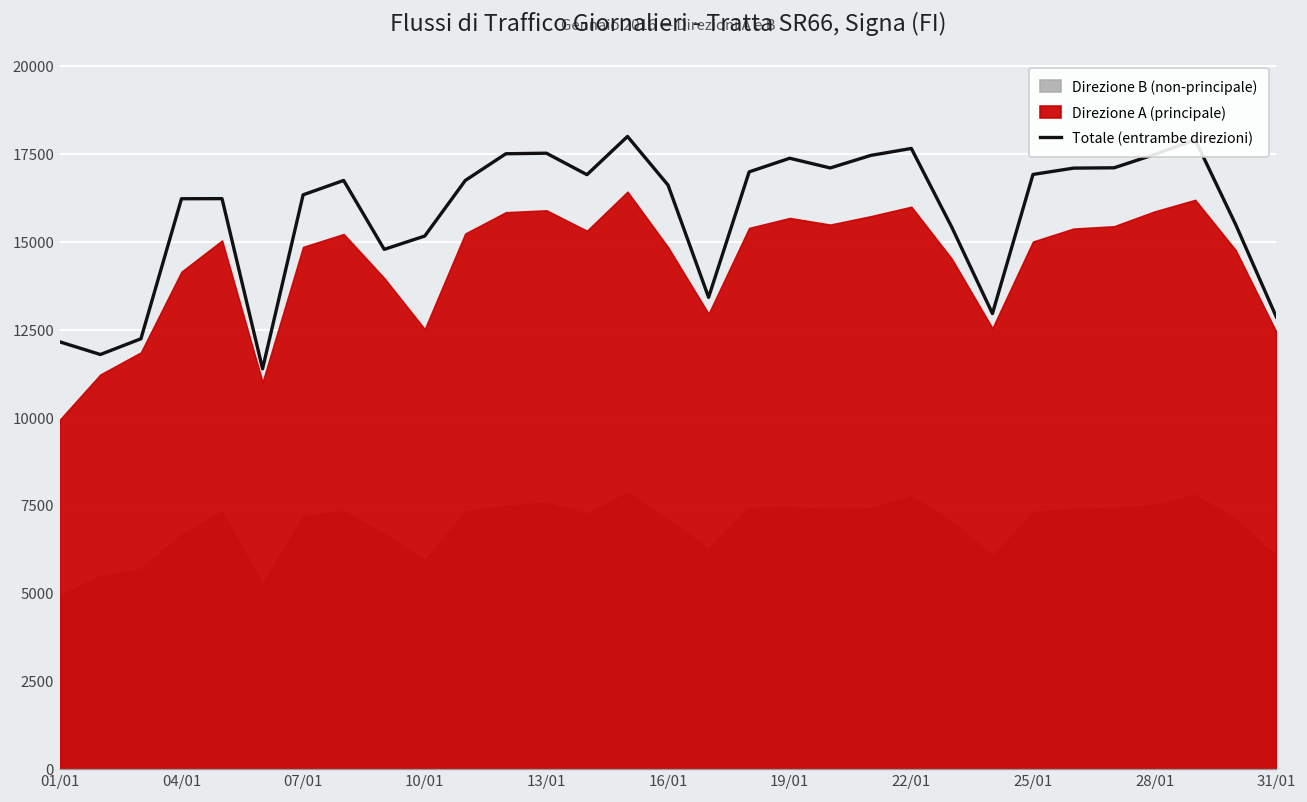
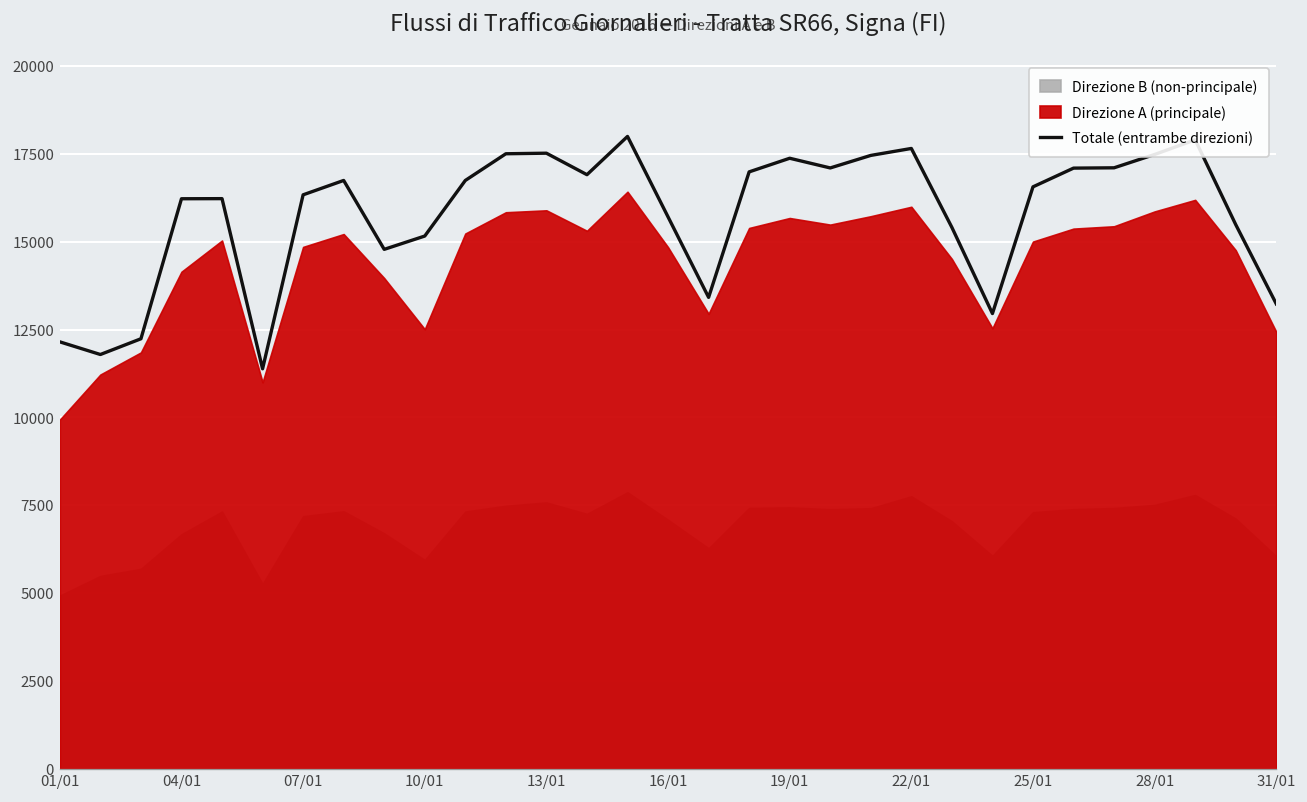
Totale (entrambe direzioni), 16/01: 16600 -> 15700
Totale (entrambe direzioni), 25/01: 16900 -> 16600
Totale (entrambe direzioni), 31/01: 12900 -> 13200
